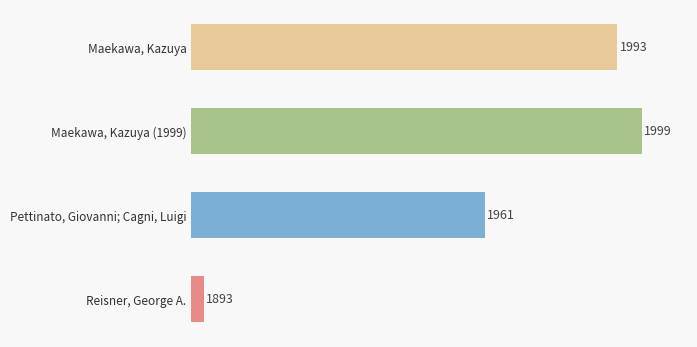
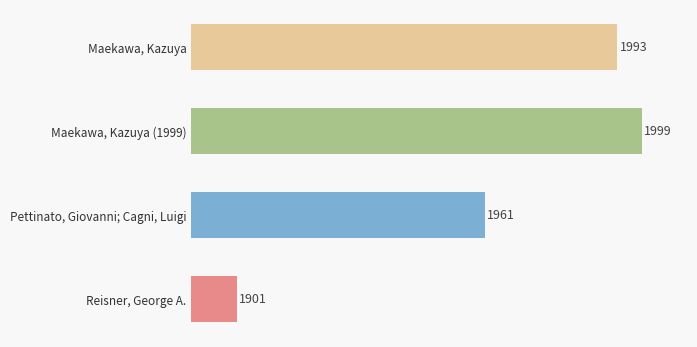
Reisner, George A.: 1893 -> 1901
